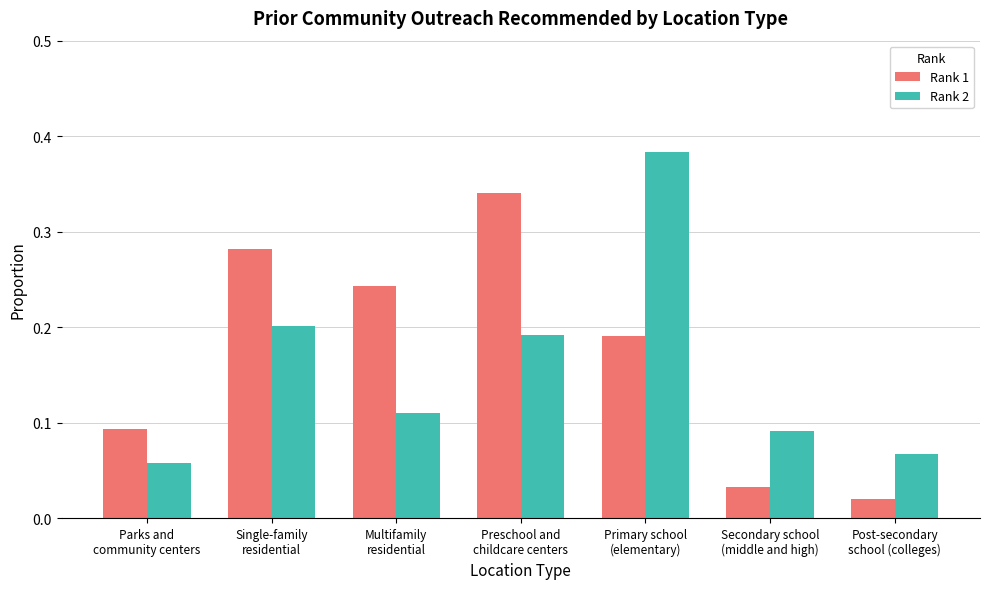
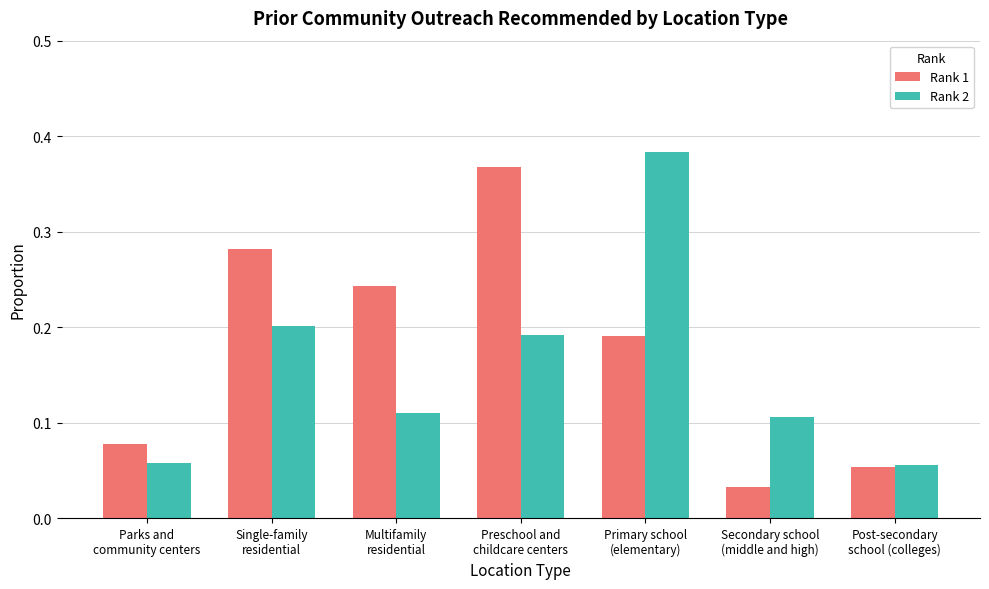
Rank 1, Parks and community centers: 0.09 -> 0.08
Rank 1, Preschool and childcare centers: 0.34 -> 0.37
Rank 2, Secondary school (middle and high): 0.09 -> 0.11
Rank 1, Post-secondary school (colleges): 0.02 -> 0.05
Rank 2, Post-secondary school (colleges): 0.07 -> 0.06
